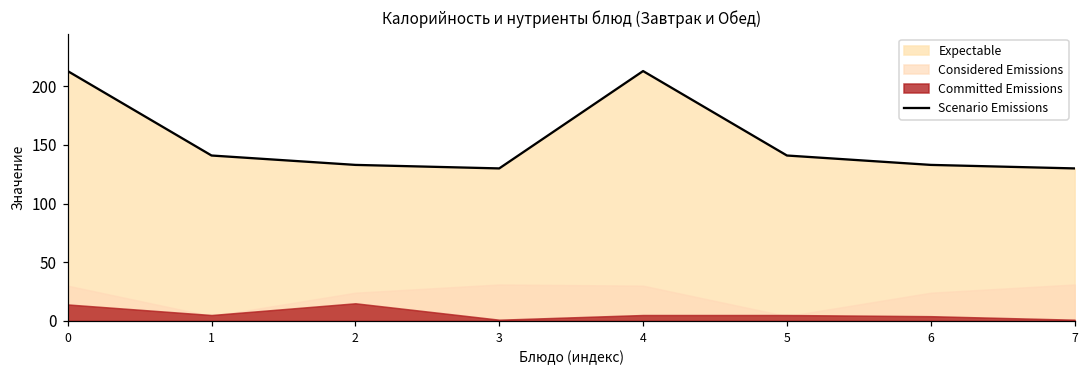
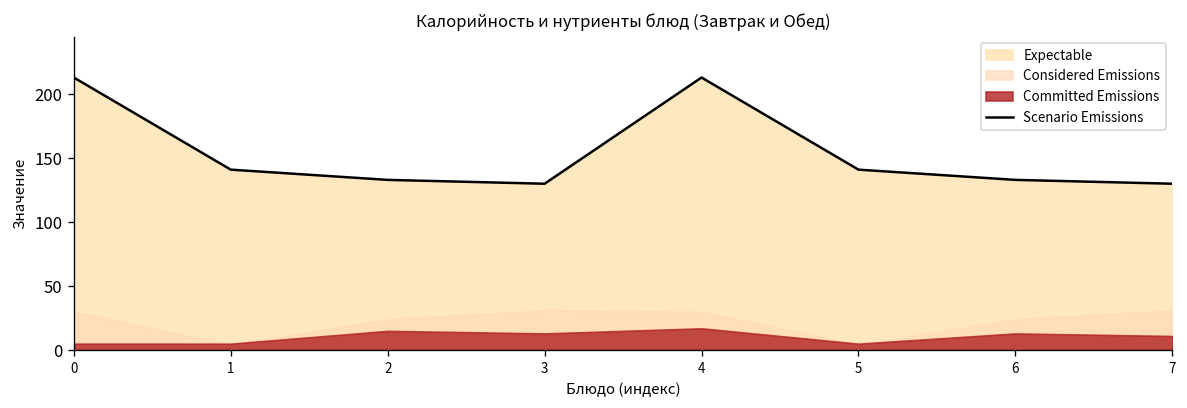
Committed Emissions, 0: 14 -> 5
Committed Emissions, 3: 1 -> 13
Committed Emissions, 4: 5 -> 17
Committed Emissions, 6: 4 -> 13
Committed Emissions, 7: 1 -> 11
